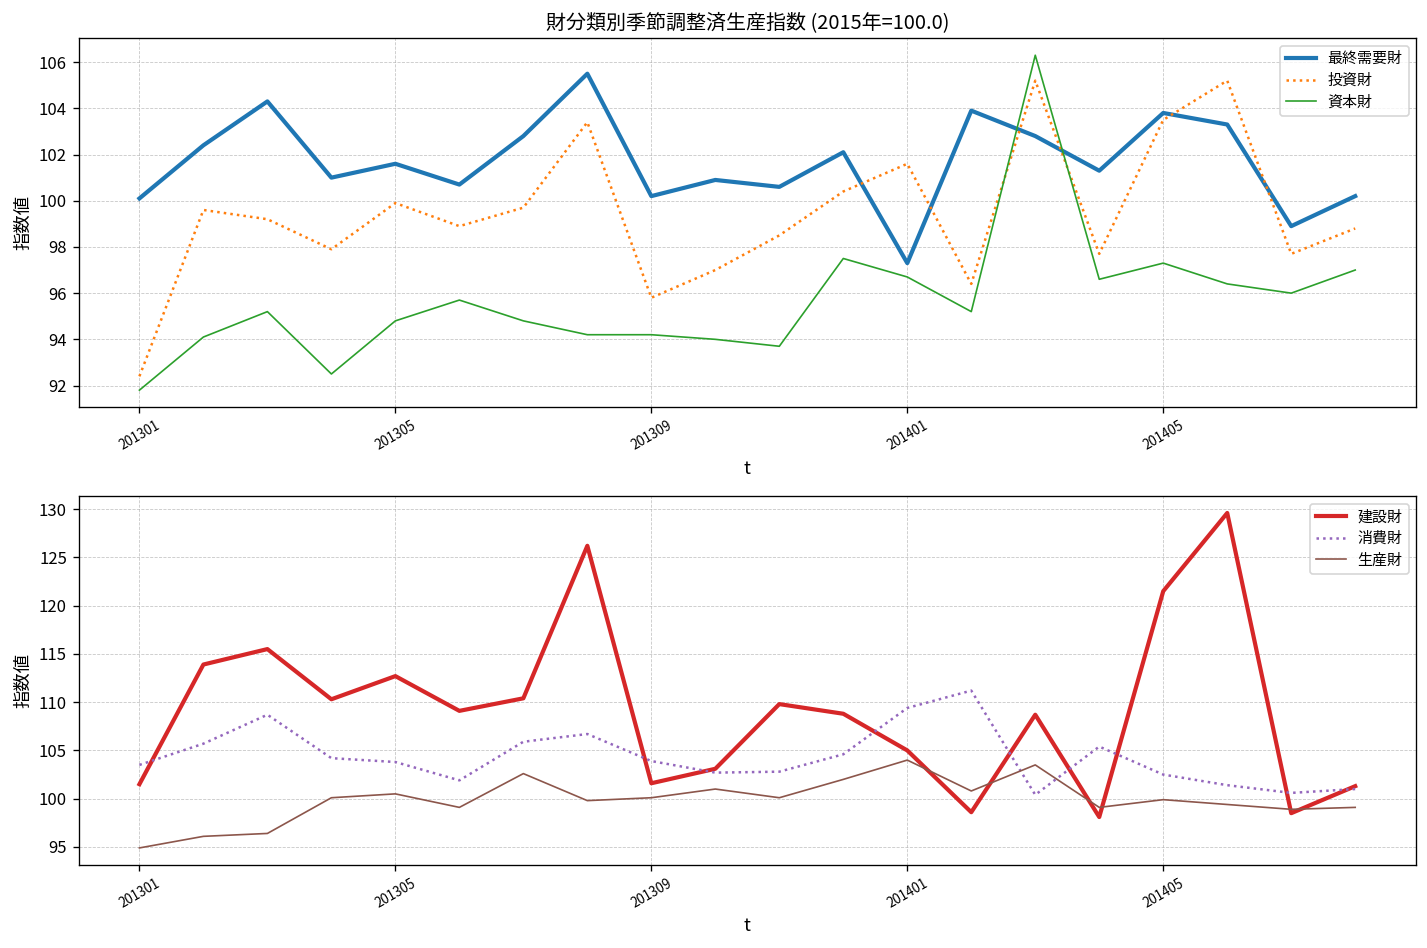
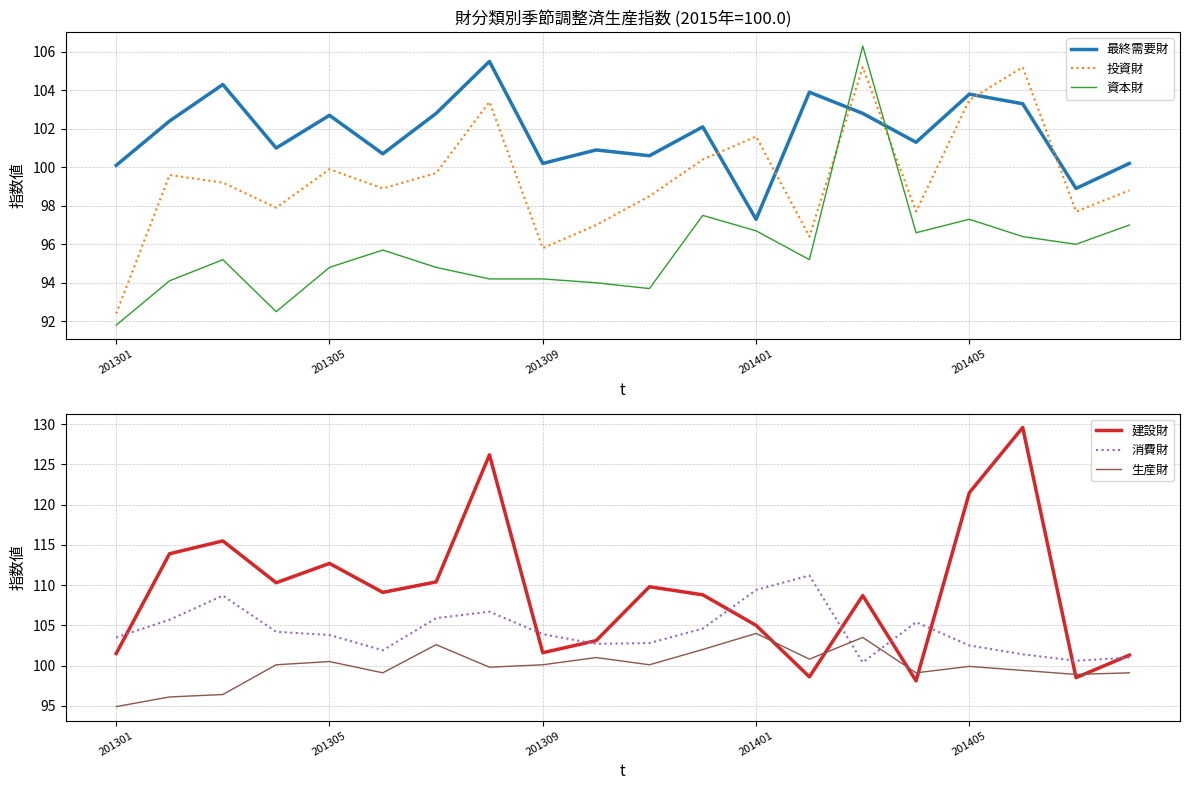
財分類別季節調整済生産指数 (2015年=100.0), 最終需要財, 201305: 101.6 -> 102.7
